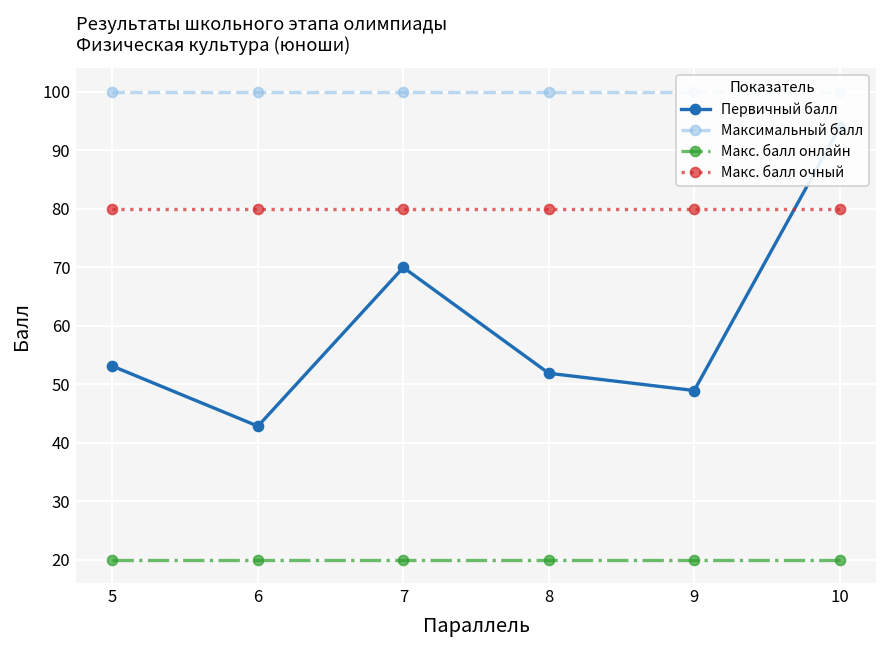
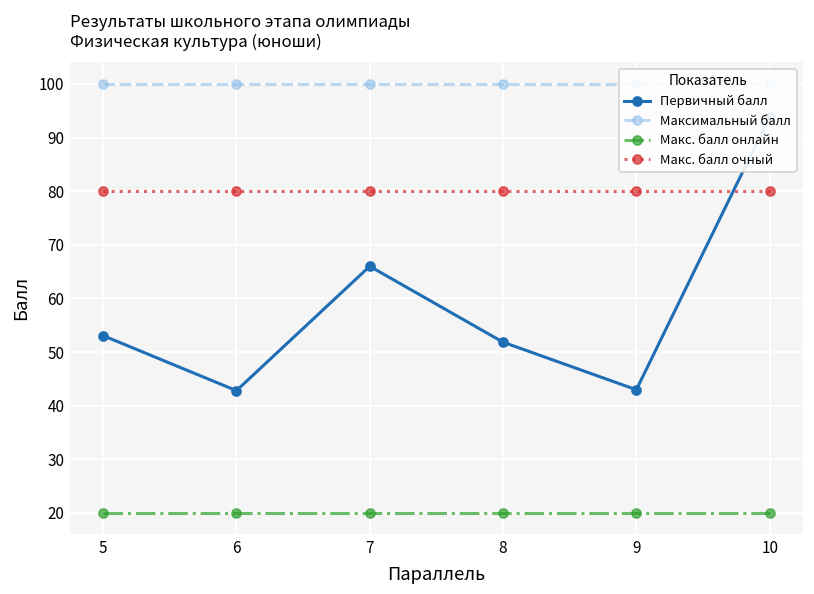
Первичный балл, 7: 70 -> 66
Первичный балл, 9: 49 -> 43
